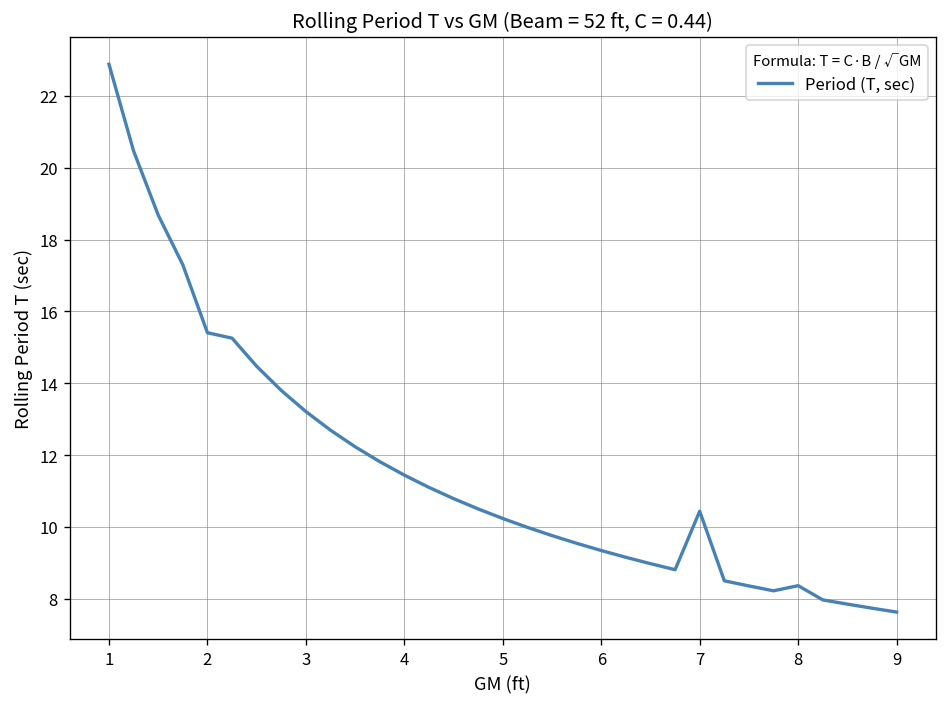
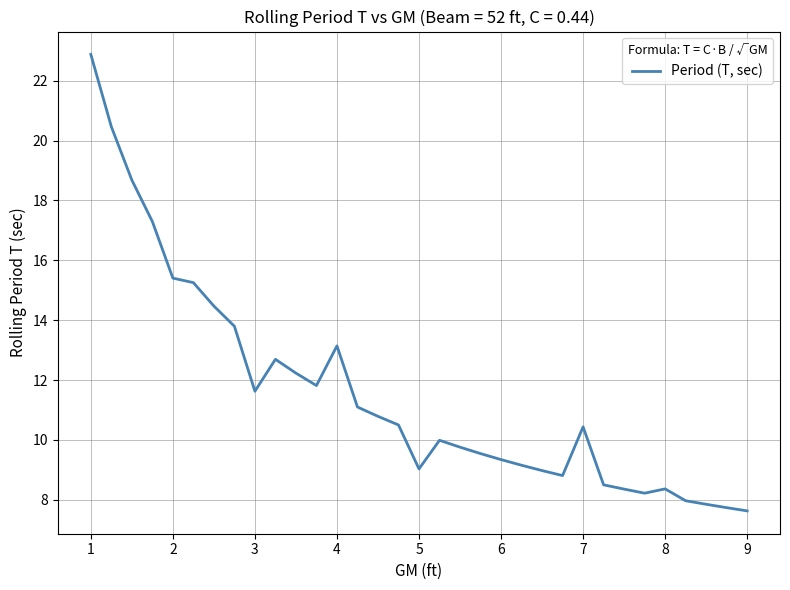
3: 13.2 -> 11.6
4: 11.4 -> 13.1
5: 10.2 -> 9.0
